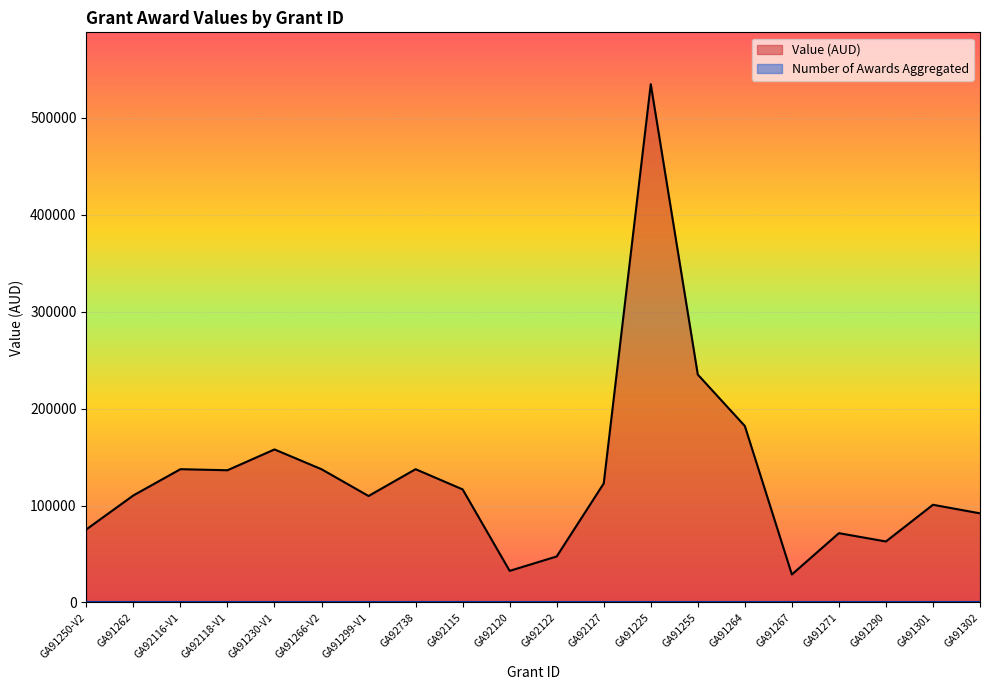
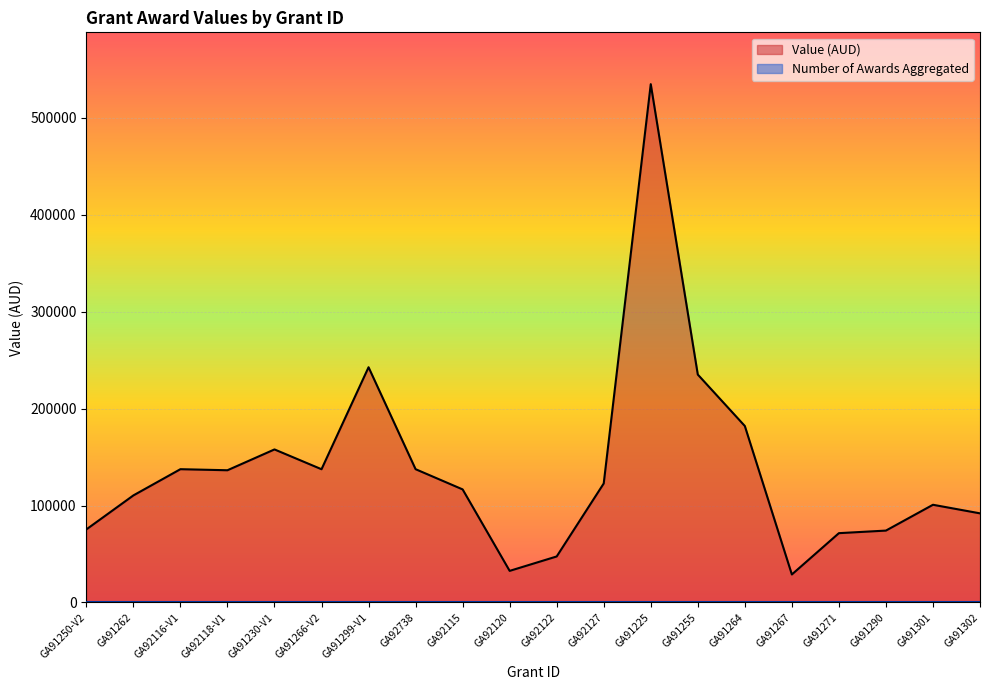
Value (AUD), GA91299-V1: 110000 -> 240000
Value (AUD), GA91290: 60000 -> 70000
